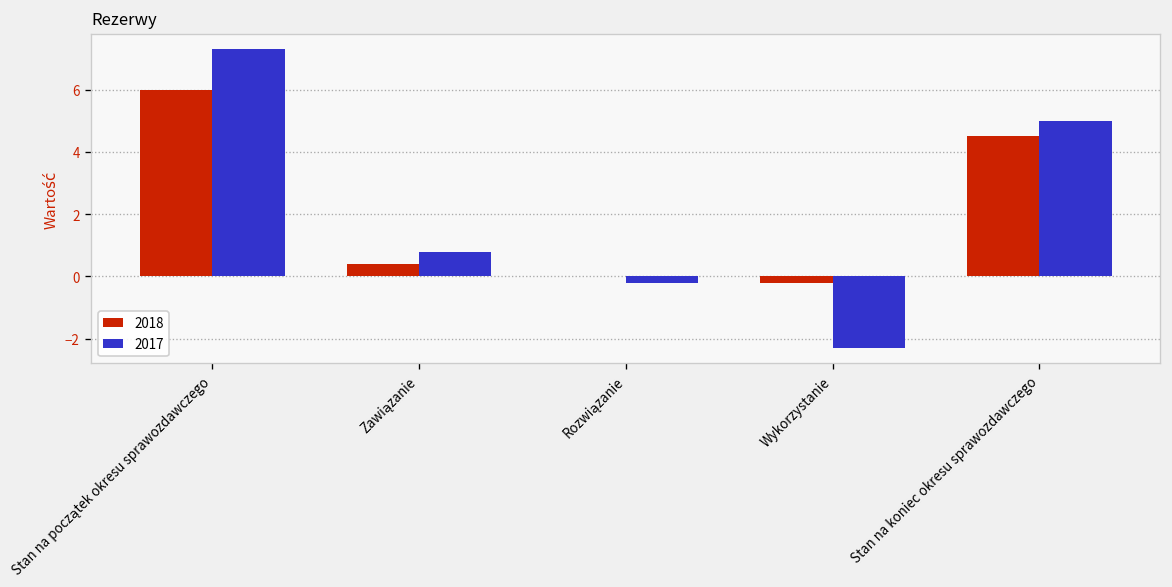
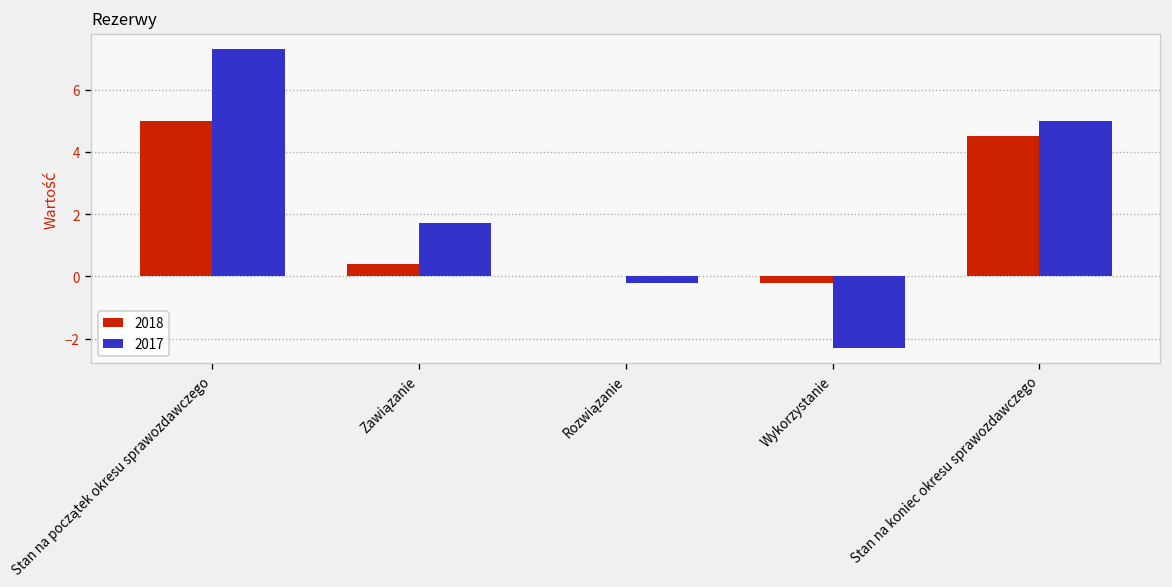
2018, Stan na początek okresu sprawozdawczego: 6 -> 5
2017, Zawiązanie: 0.8 -> 1.7
